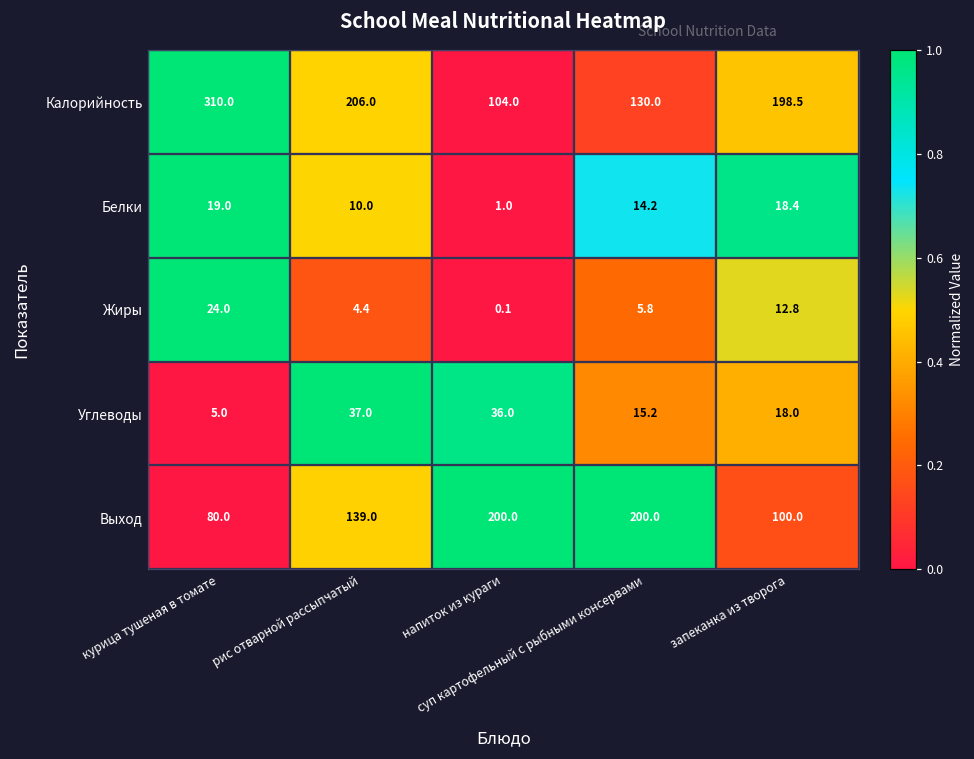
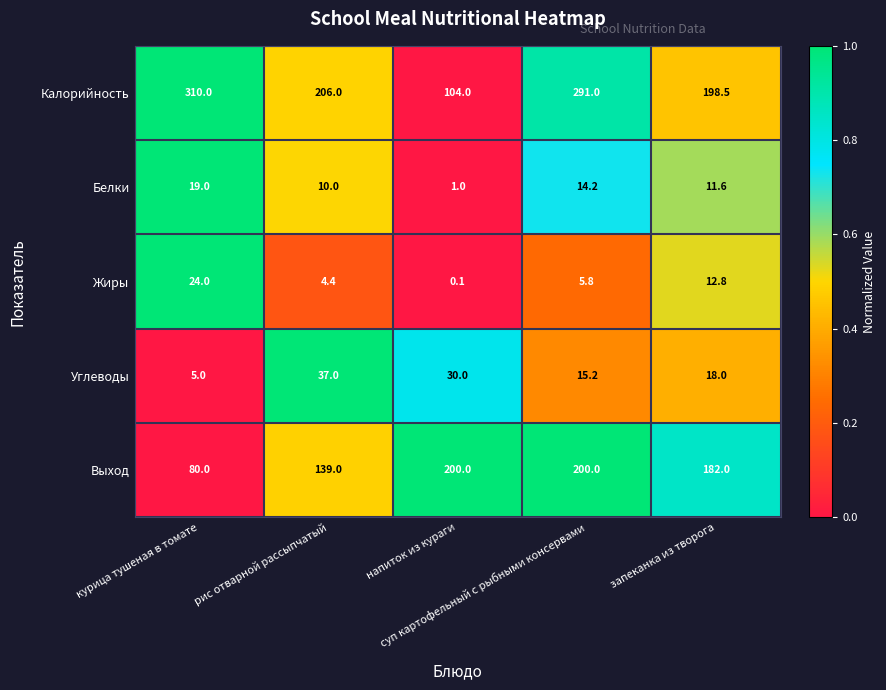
Калорийность, суп картофельный с рыбными консервами: 130.0 -> 291.0
Белки, запеканка из творога: 18.4 -> 11.6
Углеводы, напиток из кураги: 36.0 -> 30.0
Выход, запеканка из творога: 100.0 -> 182.0
